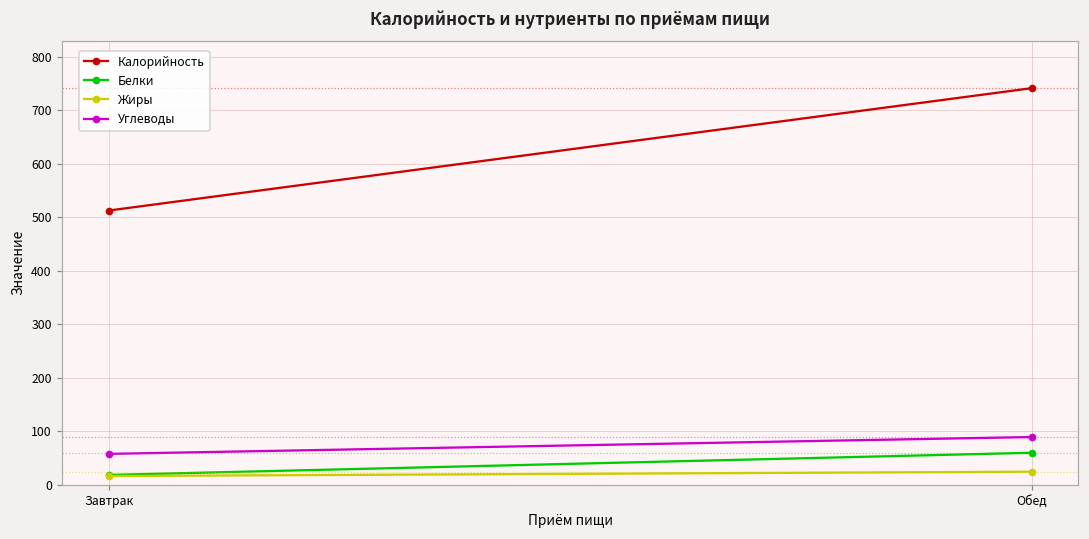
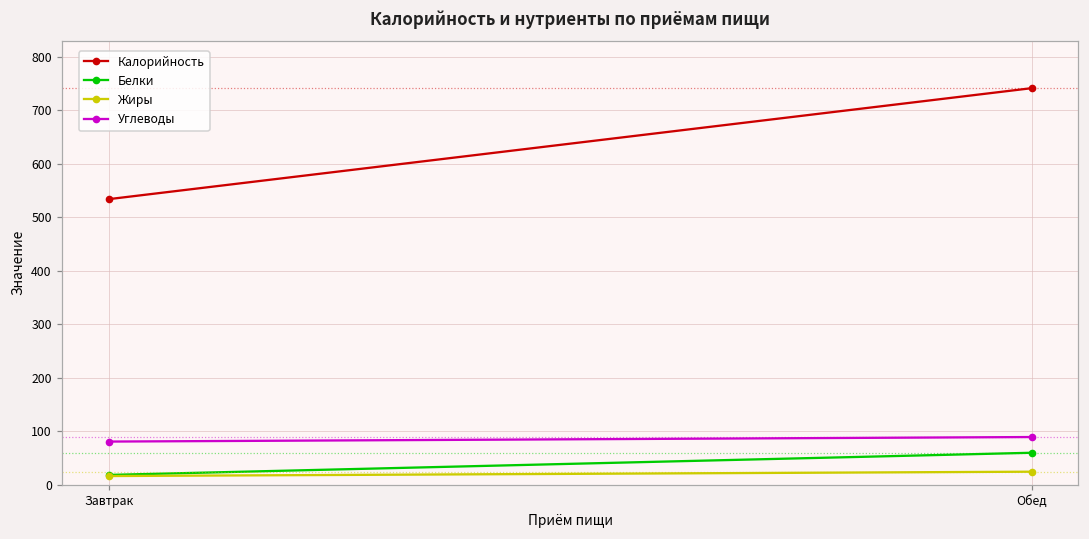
Калорийность, Завтрак: 510 -> 530
Углеводы, Завтрак: 60 -> 80
